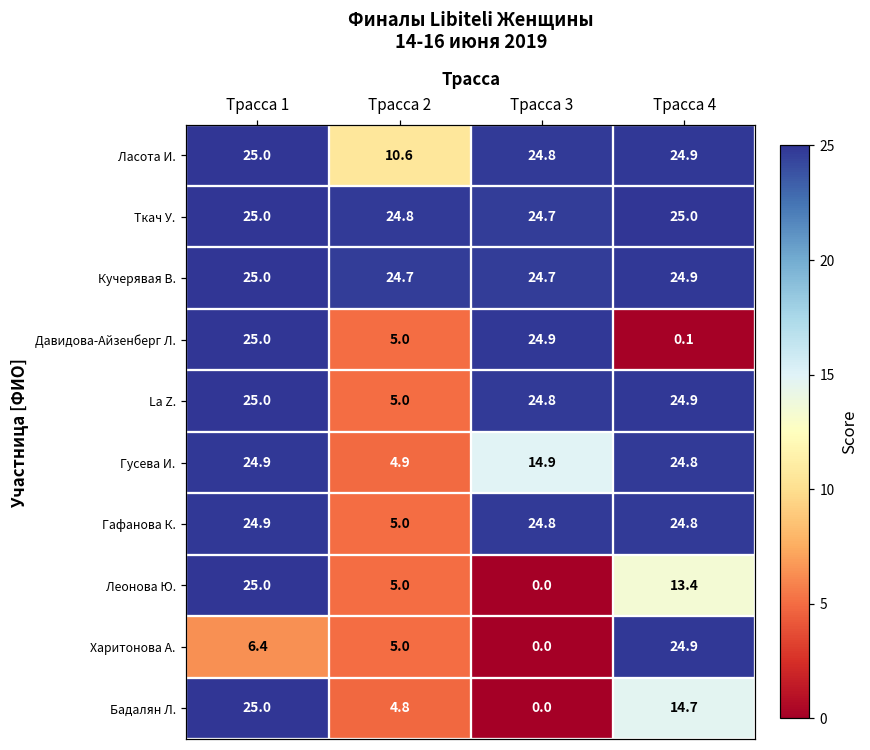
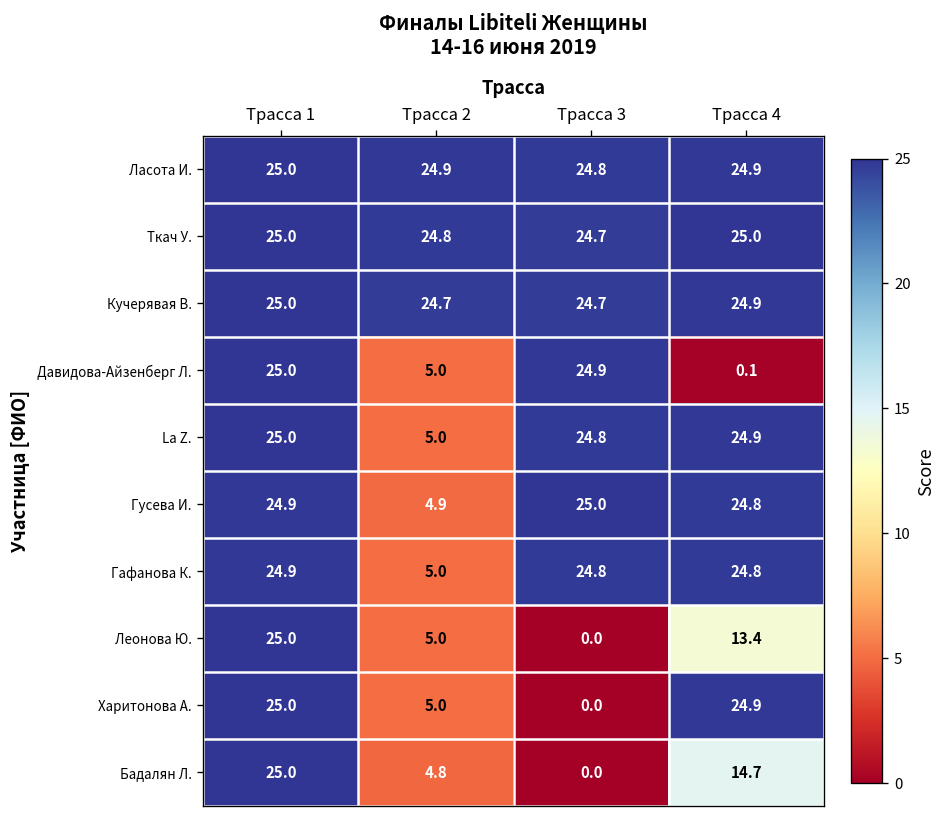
Ласота И., Трасса 2: 10.6 -> 24.9
Гусева И., Трасса 3: 14.9 -> 25.0
Харитонова А., Трасса 1: 6.4 -> 25.0
